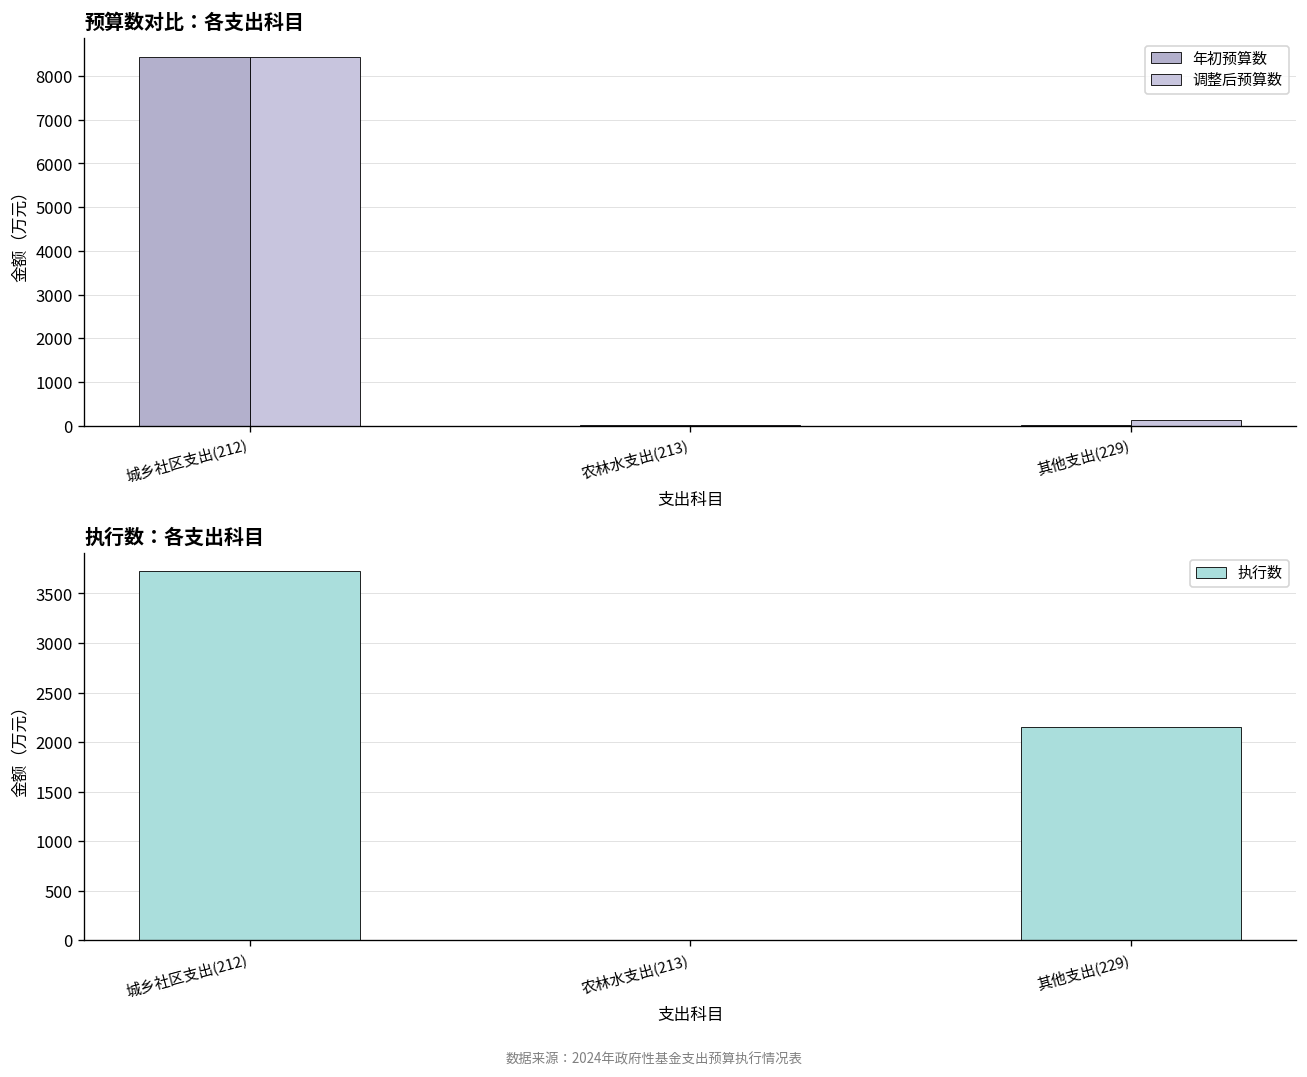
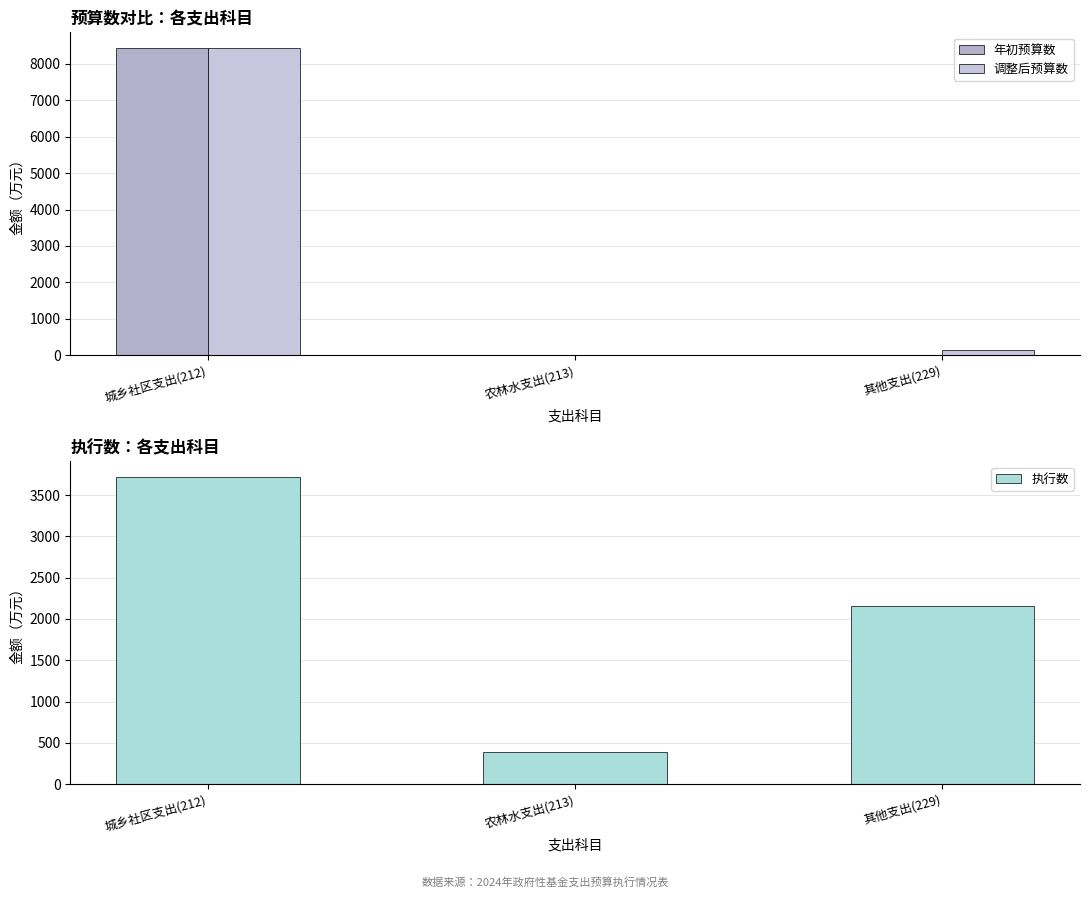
执行数：各支出科目, 农林水支出(213): 0 -> 400
